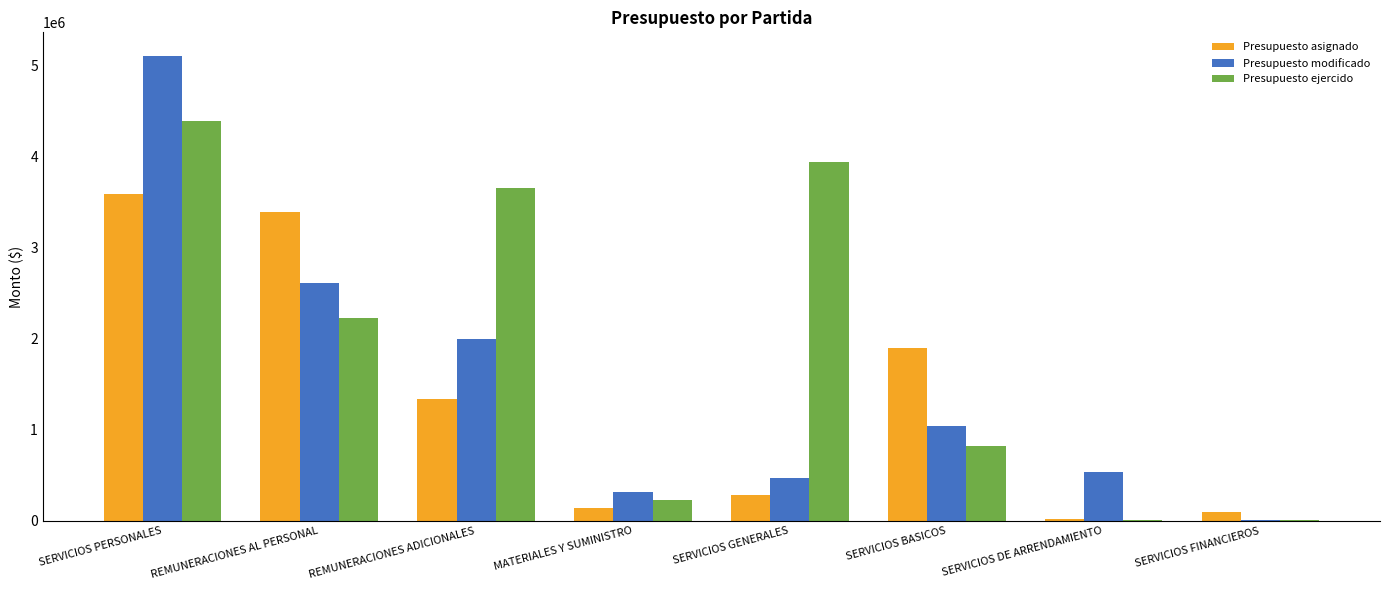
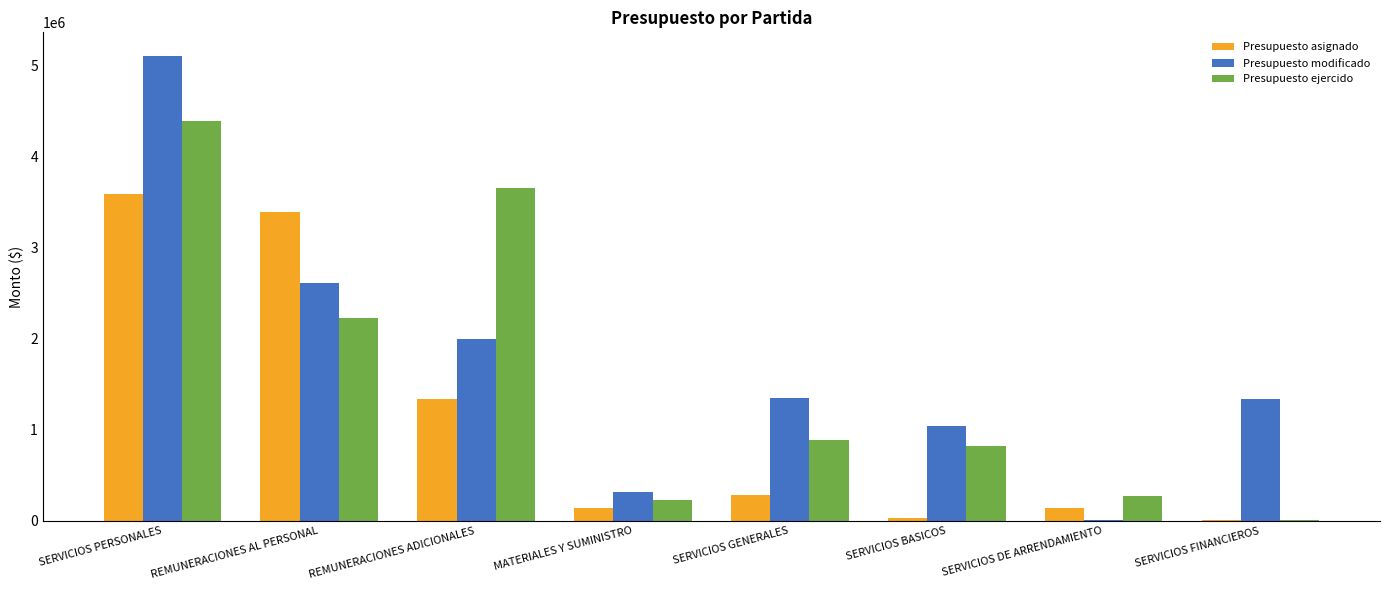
Presupuesto modificado, SERVICIOS GENERALES: 500000 -> 1300000
Presupuesto ejercido, SERVICIOS GENERALES: 3900000 -> 900000
Presupuesto asignado, SERVICIOS BASICOS: 1900000 -> 0
Presupuesto asignado, SERVICIOS DE ARRENDAMIENTO: 0 -> 100000
Presupuesto modificado, SERVICIOS DE ARRENDAMIENTO: 500000 -> 0
Presupuesto ejercido, SERVICIOS DE ARRENDAMIENTO: 0 -> 300000
Presupuesto asignado, SERVICIOS FINANCIEROS: 100000 -> 0
Presupuesto modificado, SERVICIOS FINANCIEROS: 0 -> 1300000
